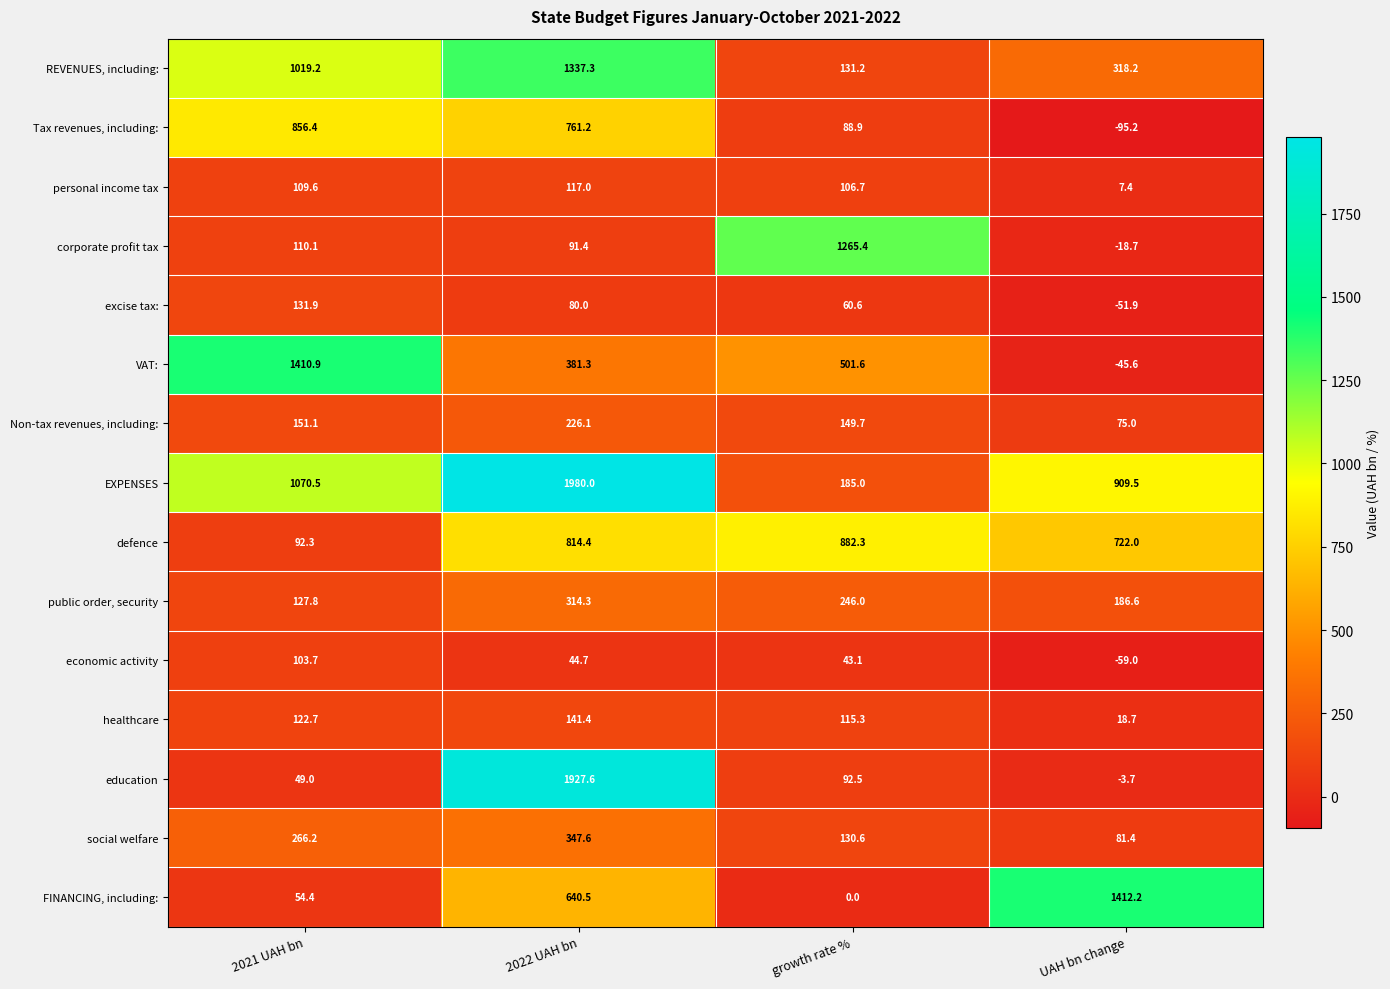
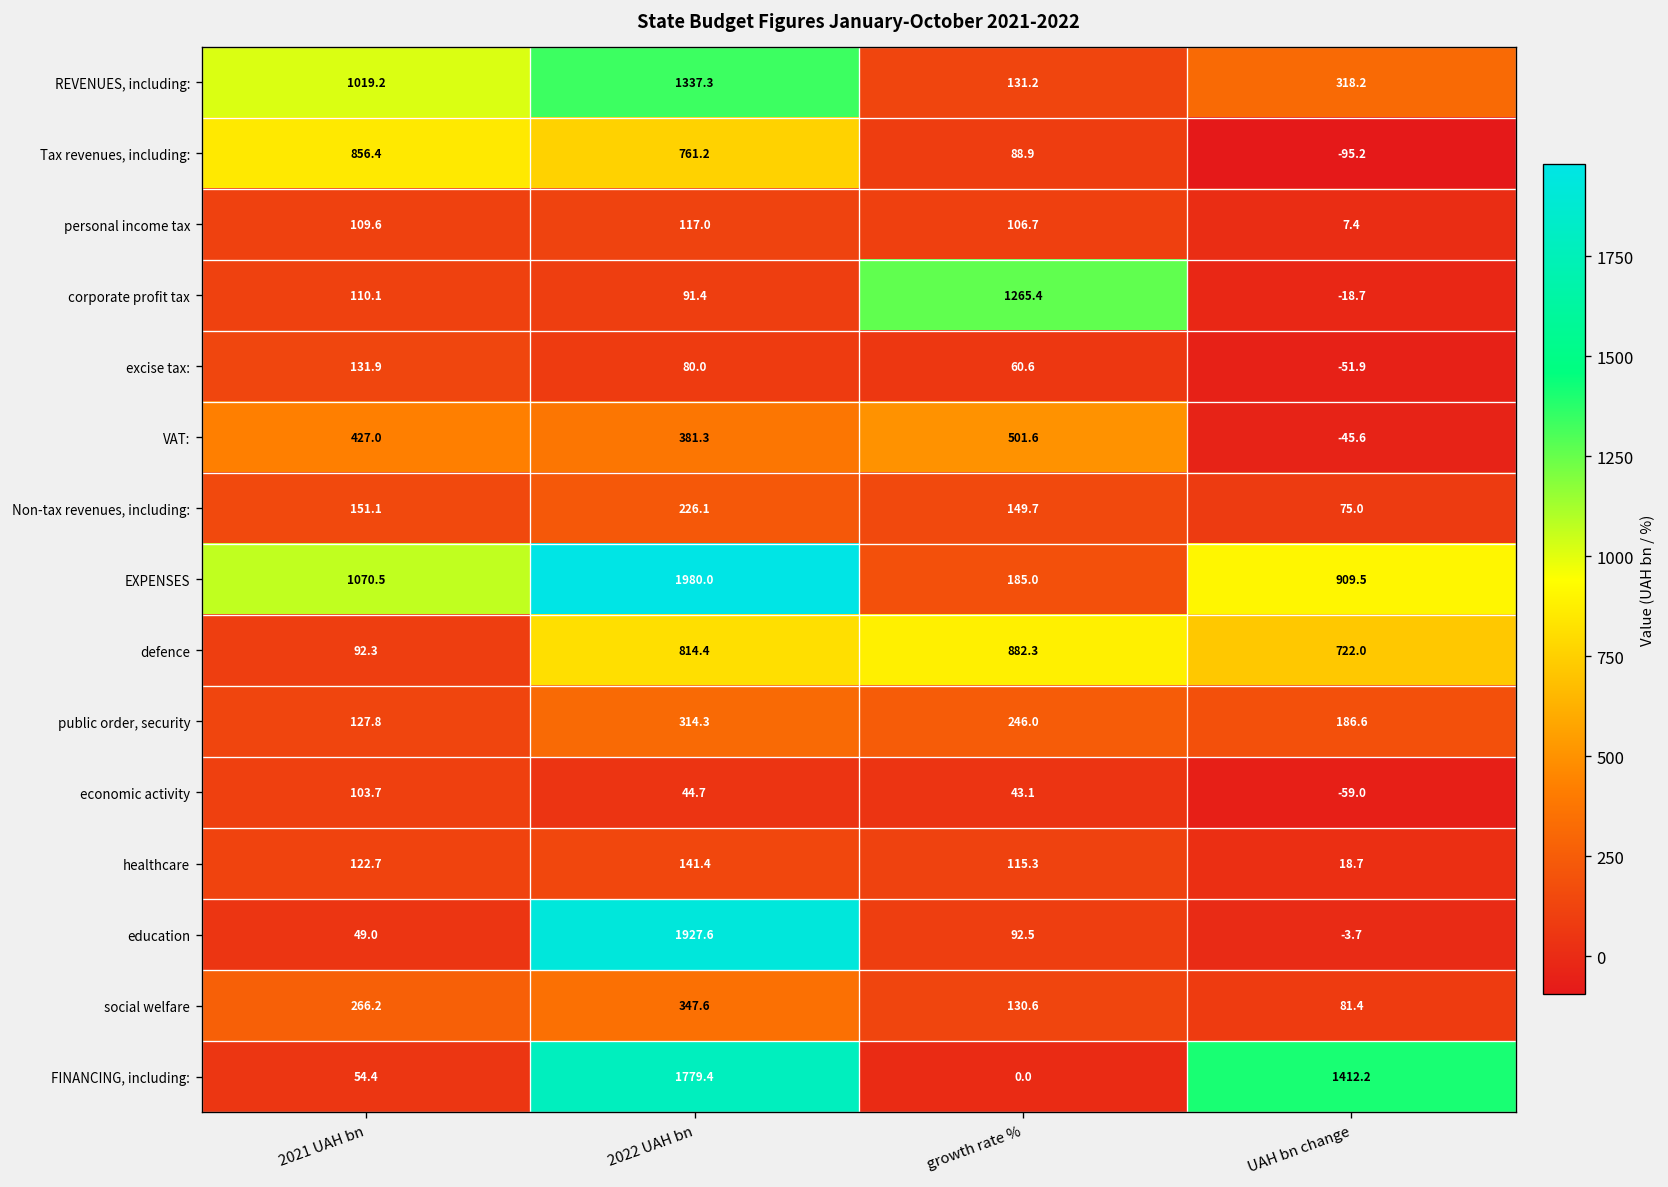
VAT:, 2021 UAH bn: 1410.9 -> 427.0
FINANCING, including:, 2022 UAH bn: 640.5 -> 1779.4
